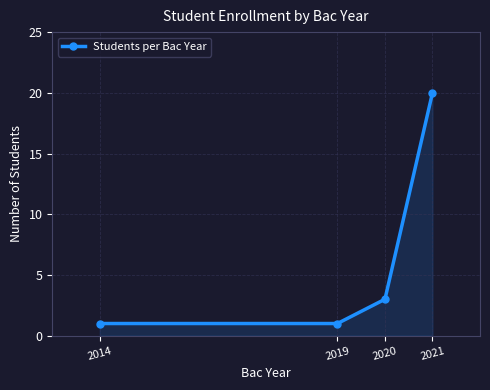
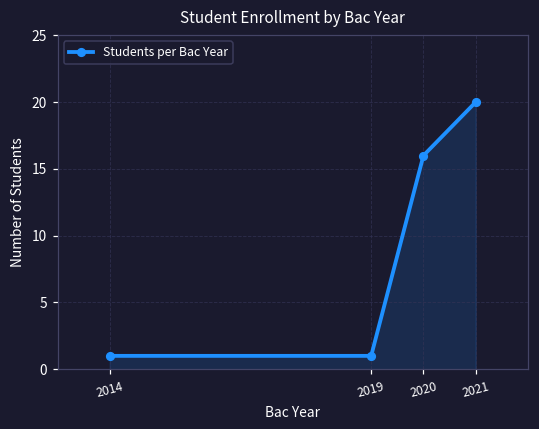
2020: 3 -> 16
